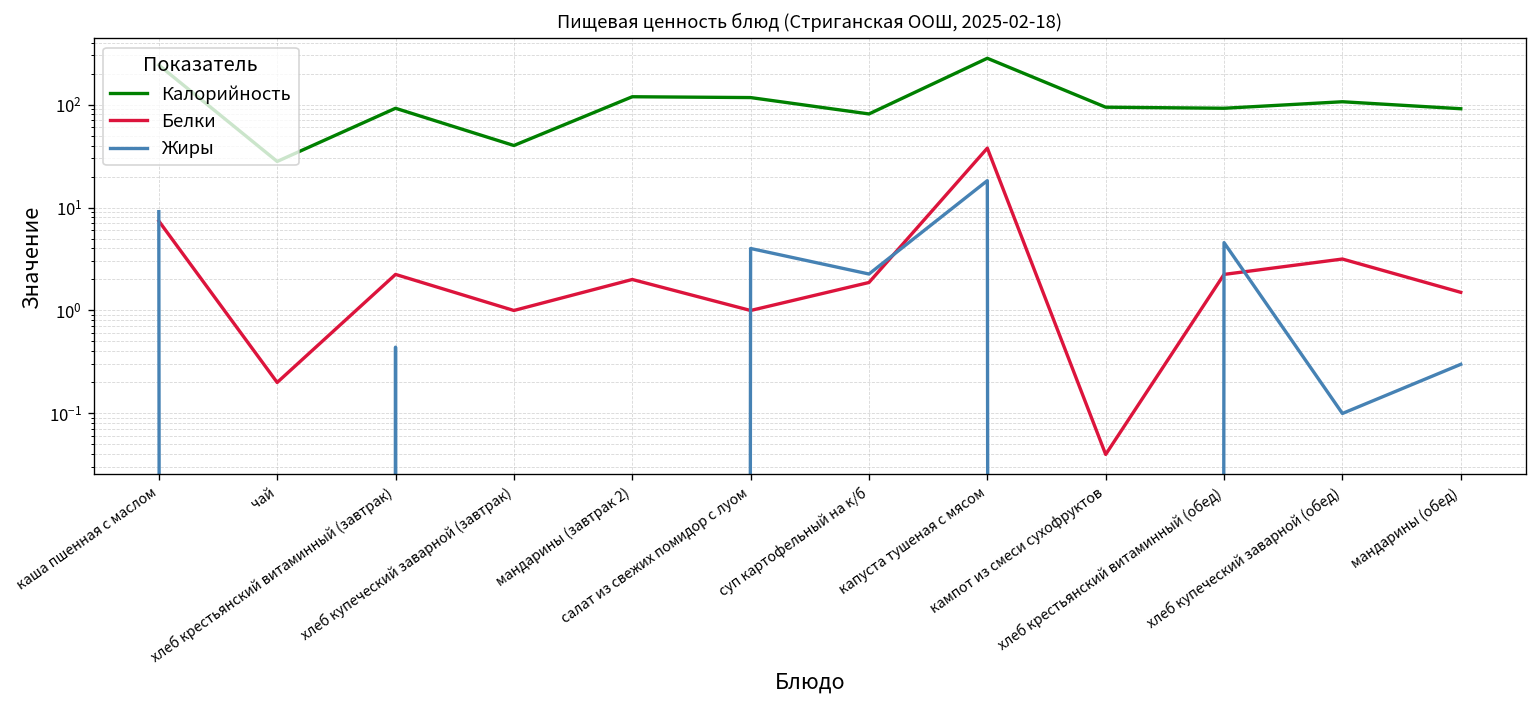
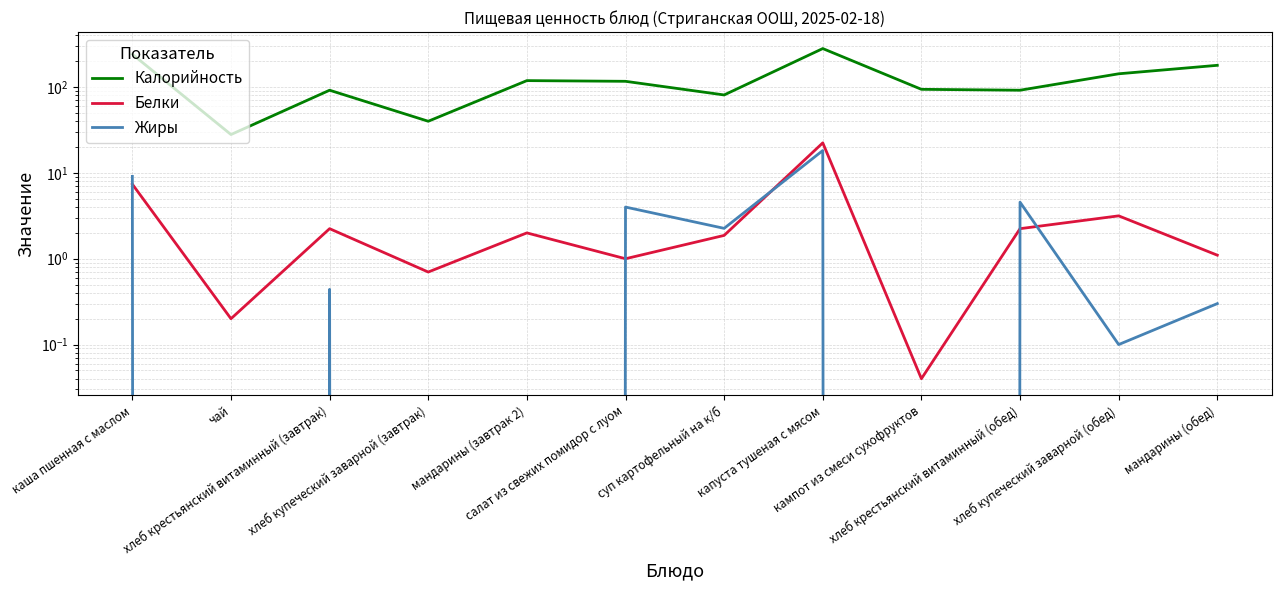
Белки, хлеб купеческий заварной (завтрак): 1.0 -> 0.7
Белки, капуста тушеная с мясом: 40 -> 22
Калорийность, хлеб купеческий заварной (обед): 110 -> 140
Калорийность, мандарины (обед): 90 -> 180
Белки, мандарины (обед): 1.5 -> 1.1
